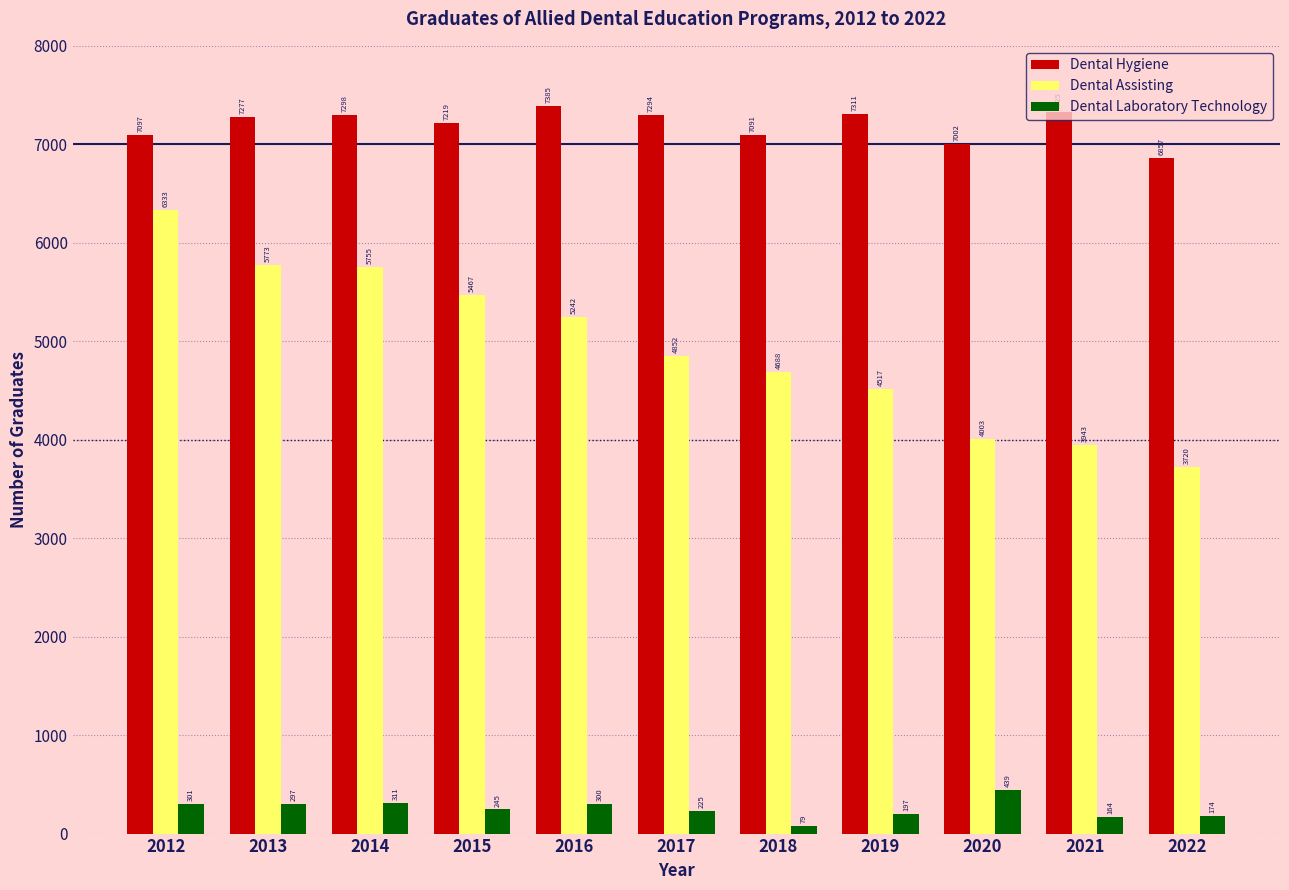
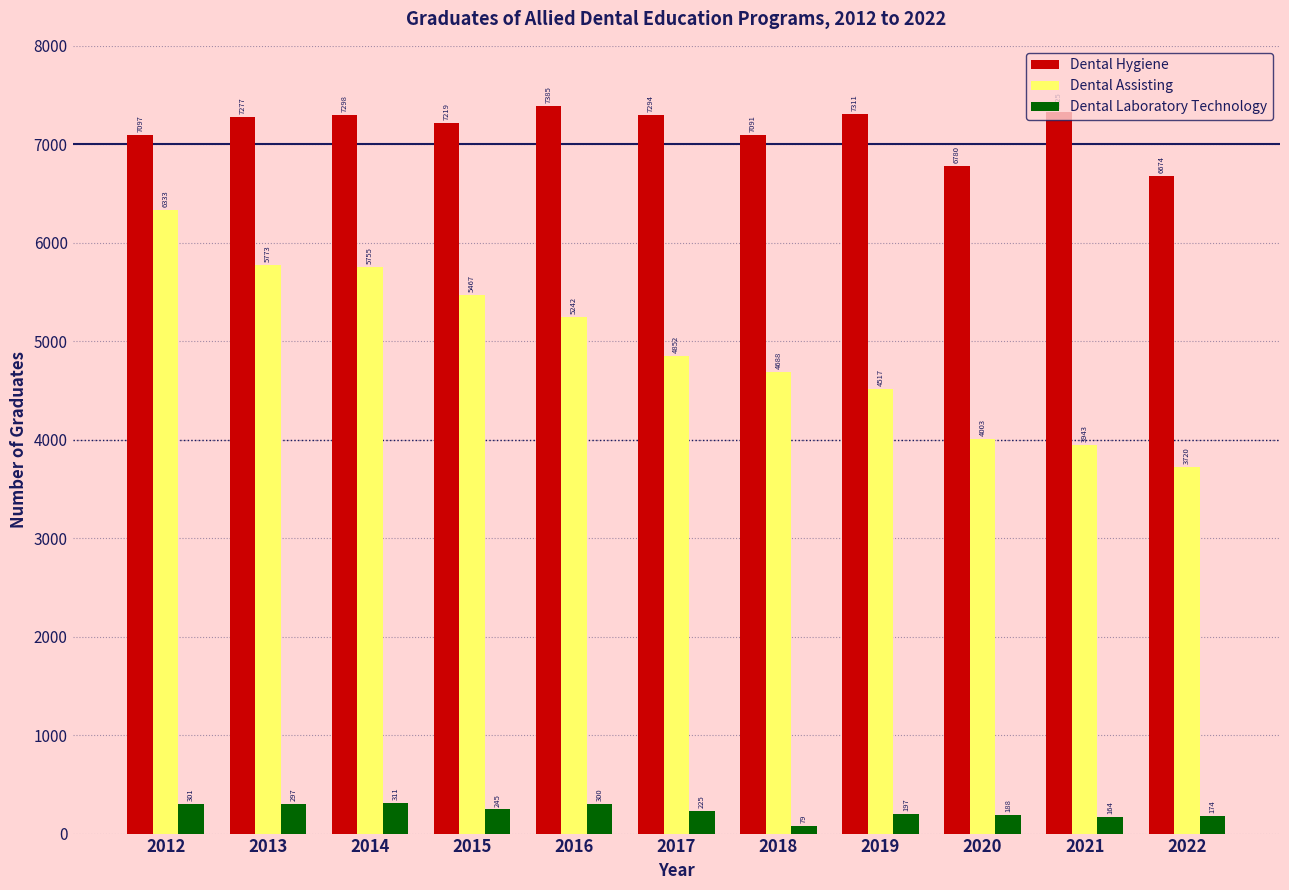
Dental Hygiene, 2020: 7002 -> 6780
Dental Laboratory Technology, 2020: 439 -> 188
Dental Hygiene, 2022: 6857 -> 6674
